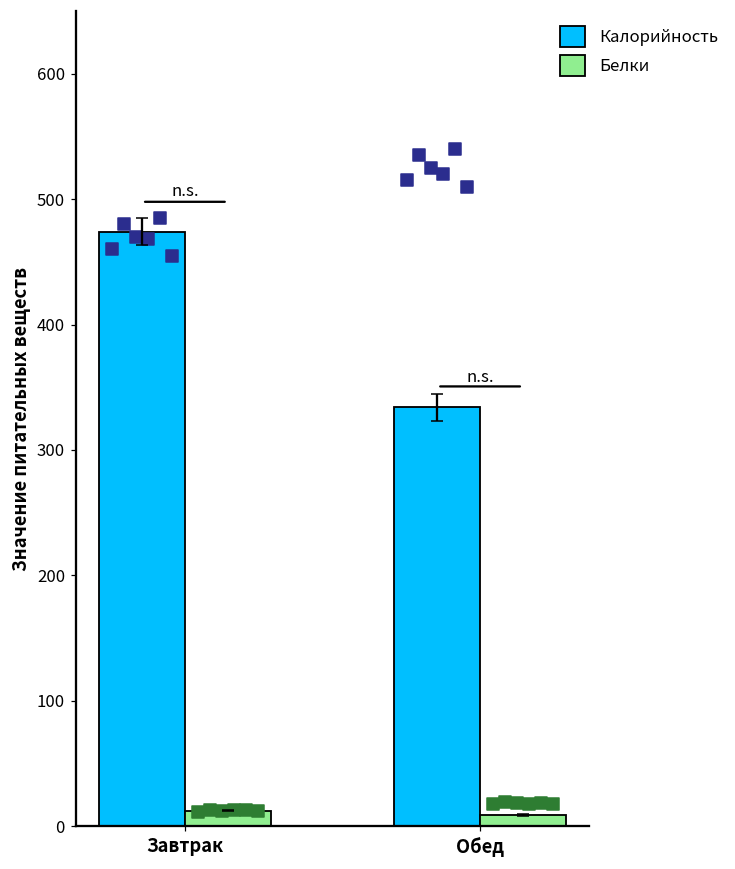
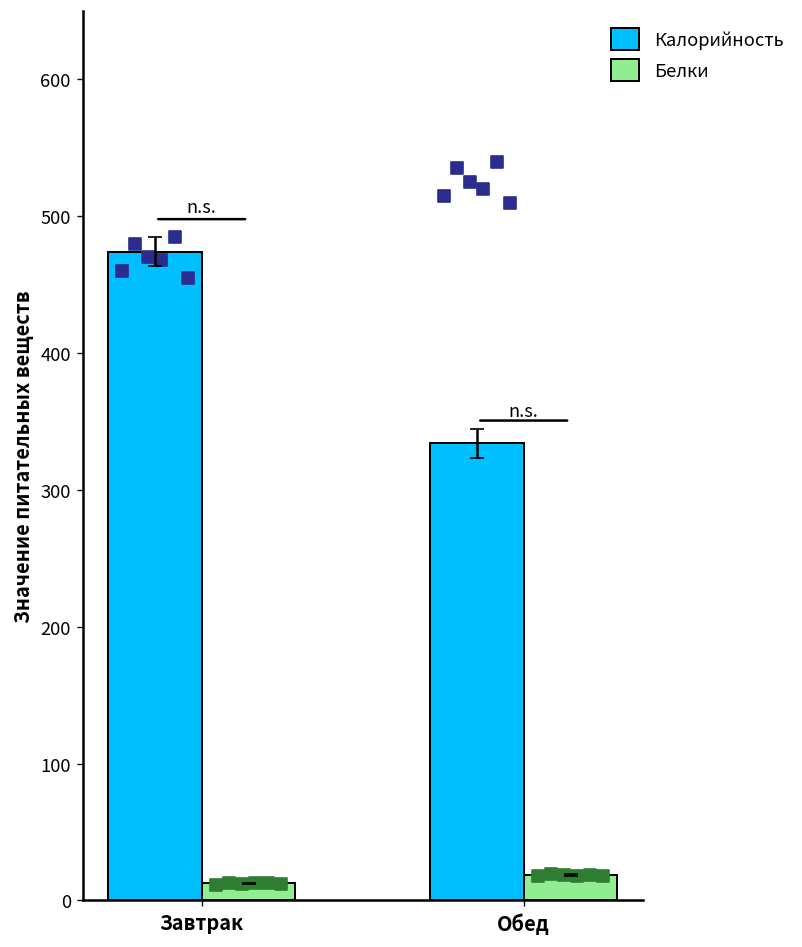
Белки, Обед: 9 -> 18
